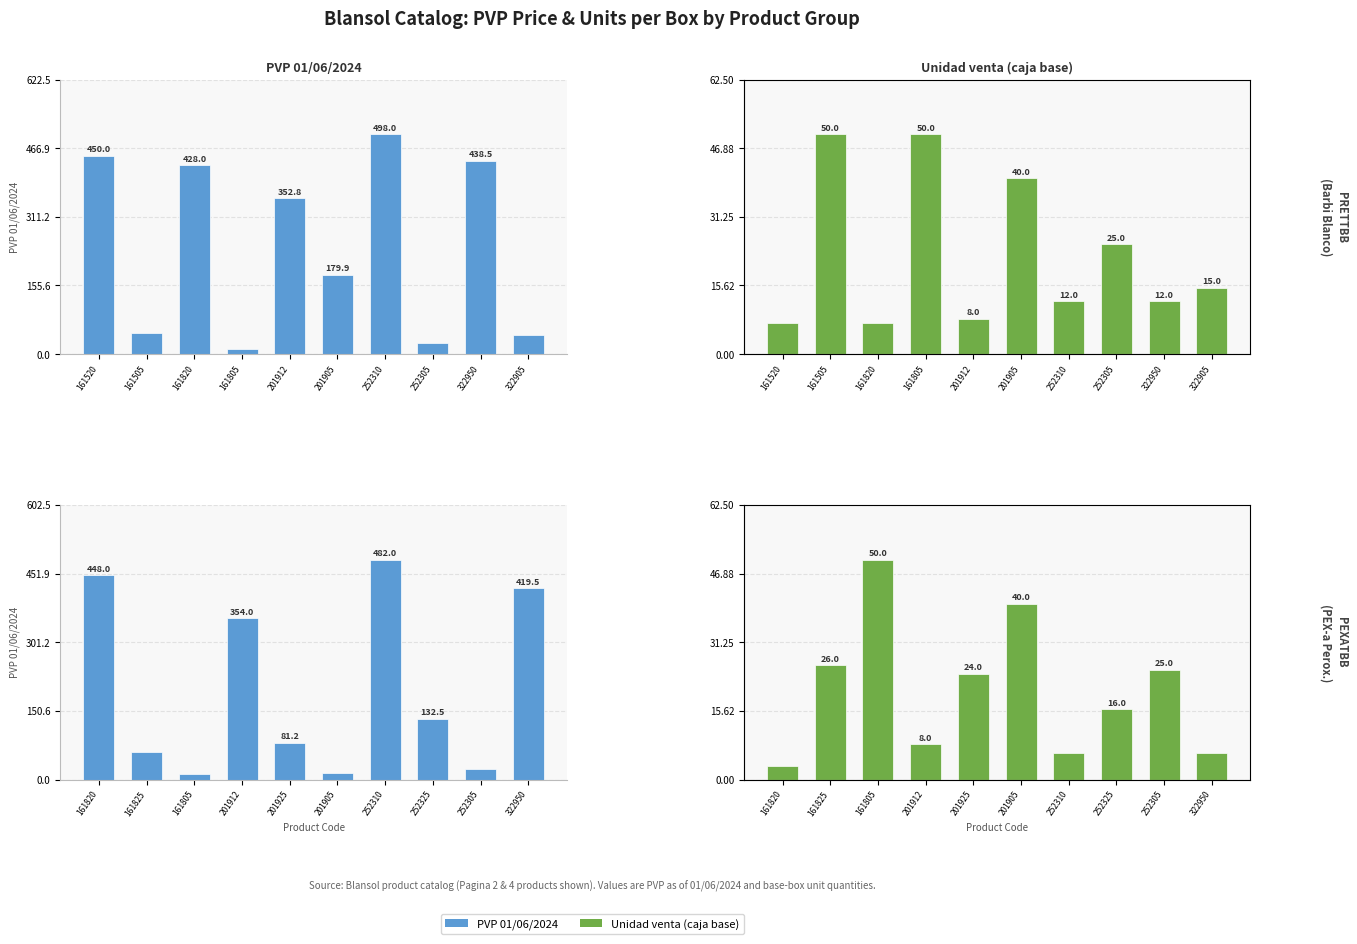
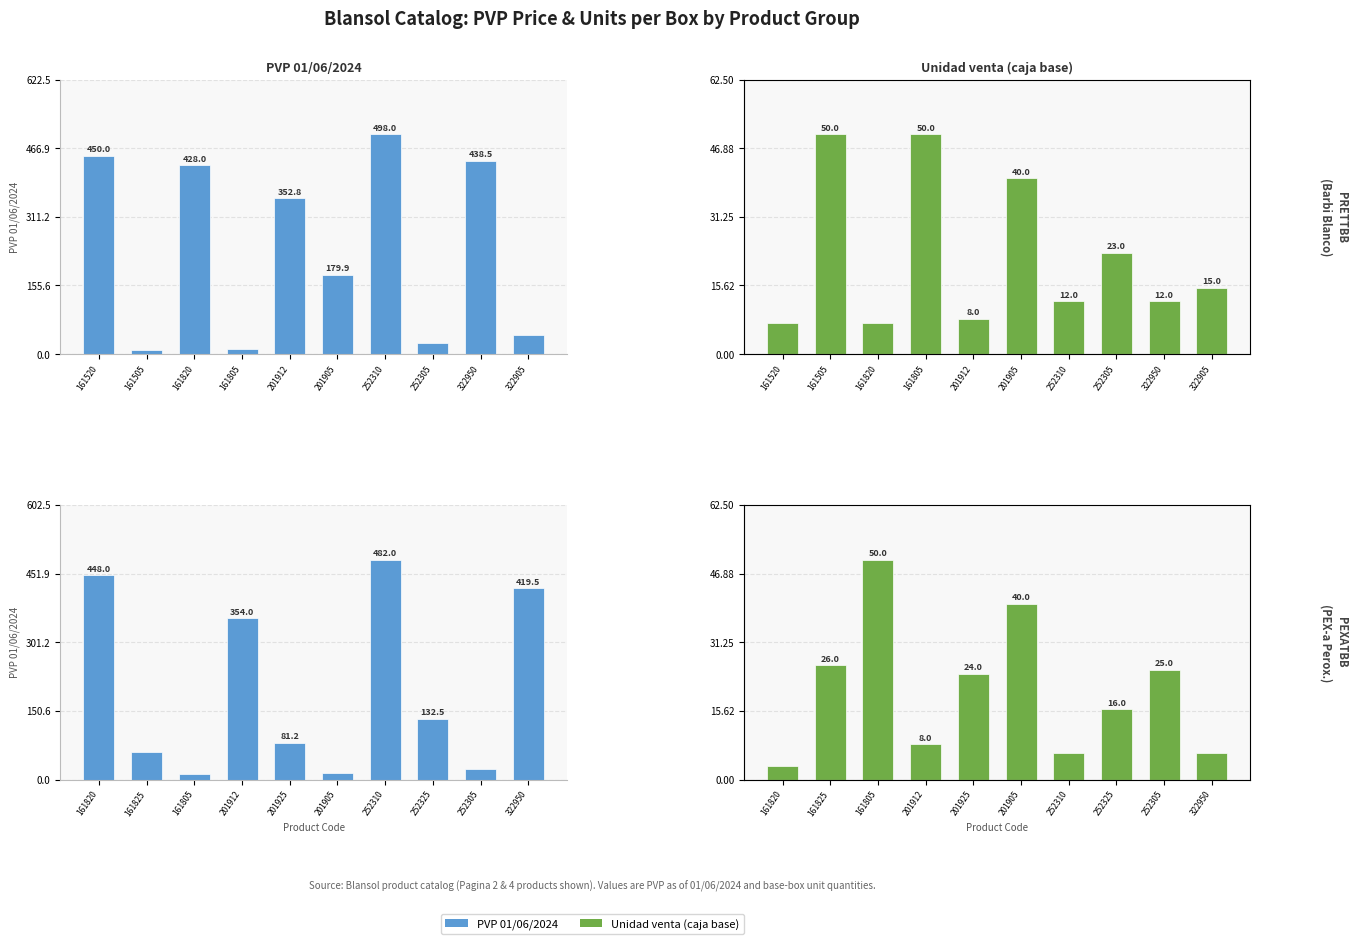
PVP 01/06/2024, 161505: 50 -> 10
Unidad venta (caja base), 252305: 25.0 -> 23.0
